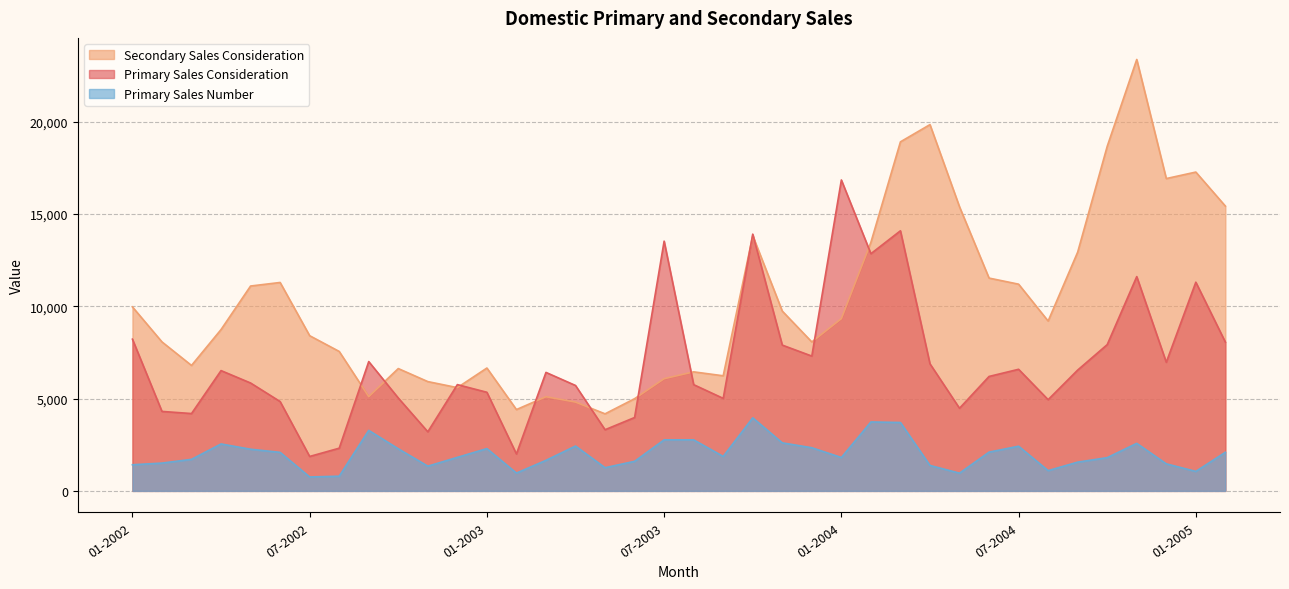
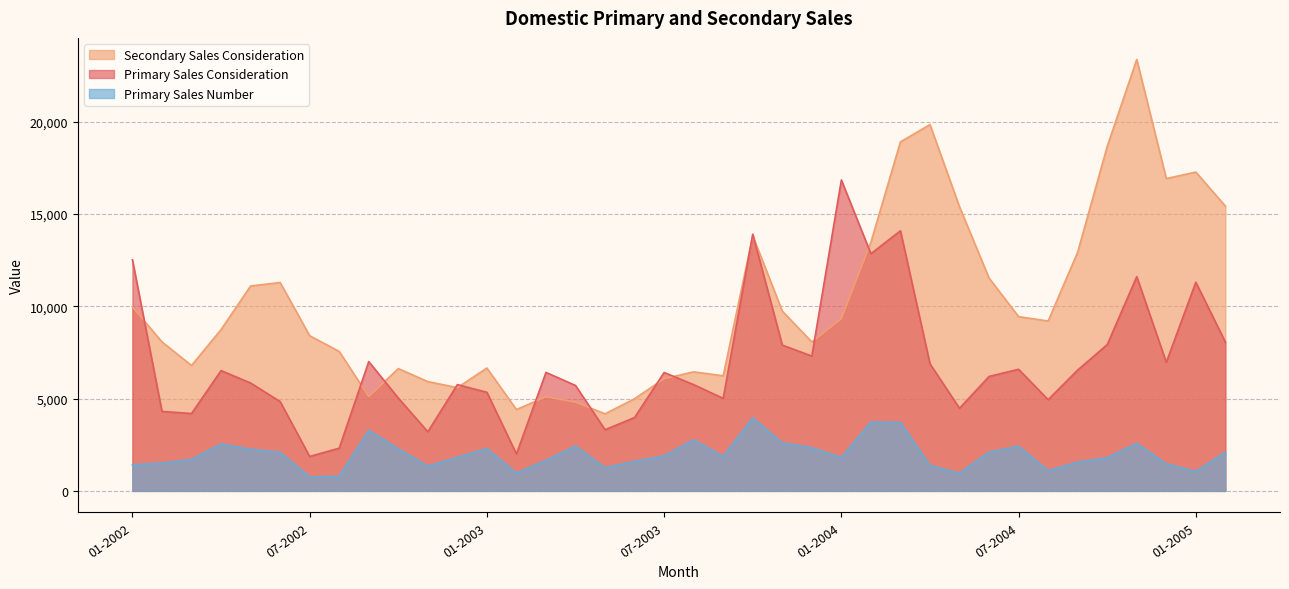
Primary Sales Consideration, 01-2002: 8,200 -> 12,500
Primary Sales Consideration, 07-2003: 13,500 -> 6,400
Primary Sales Number, 07-2003: 2,800 -> 1,900
Secondary Sales Consideration, 07-2004: 11,200 -> 9,400
